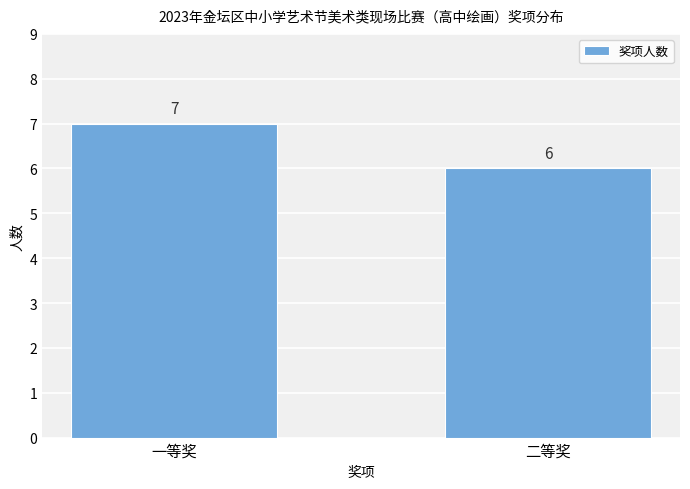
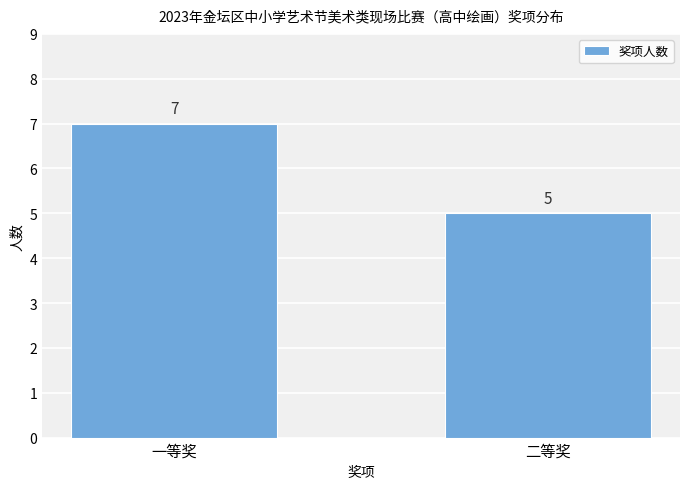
二等奖: 6 -> 5
